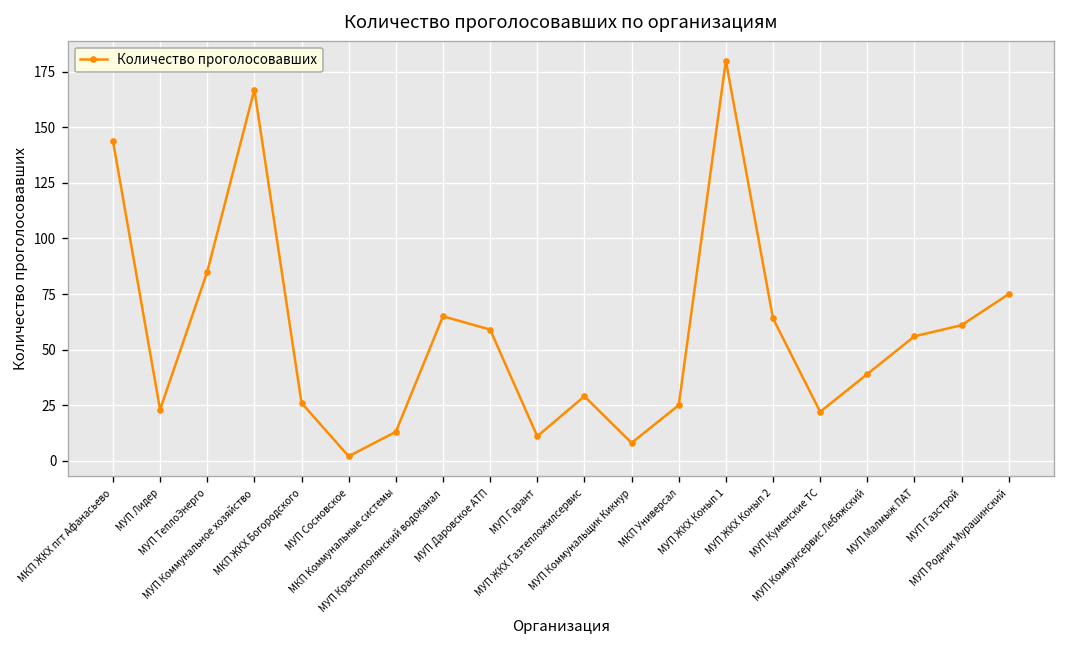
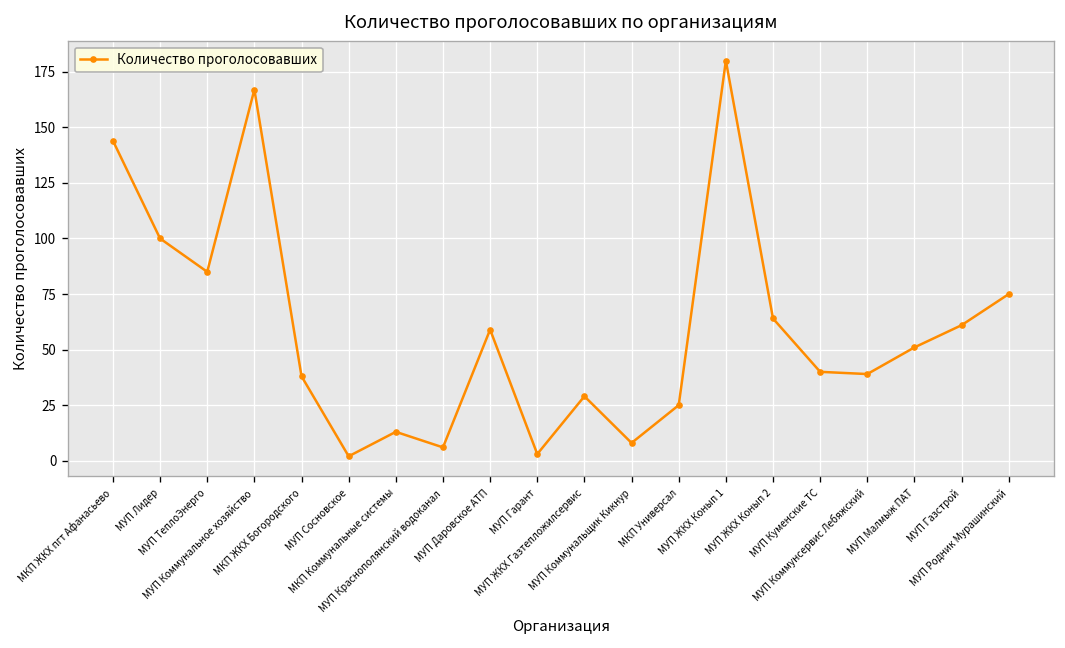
МУП Лидер: 23 -> 100
МКП ЖКХ Богородского: 26 -> 38
МУП Краснополянский водоканал: 65 -> 6
МУП Гарант: 11 -> 3
МУП Куменские ТС: 22 -> 40
МУП Малмыж ПАТ: 56 -> 51
